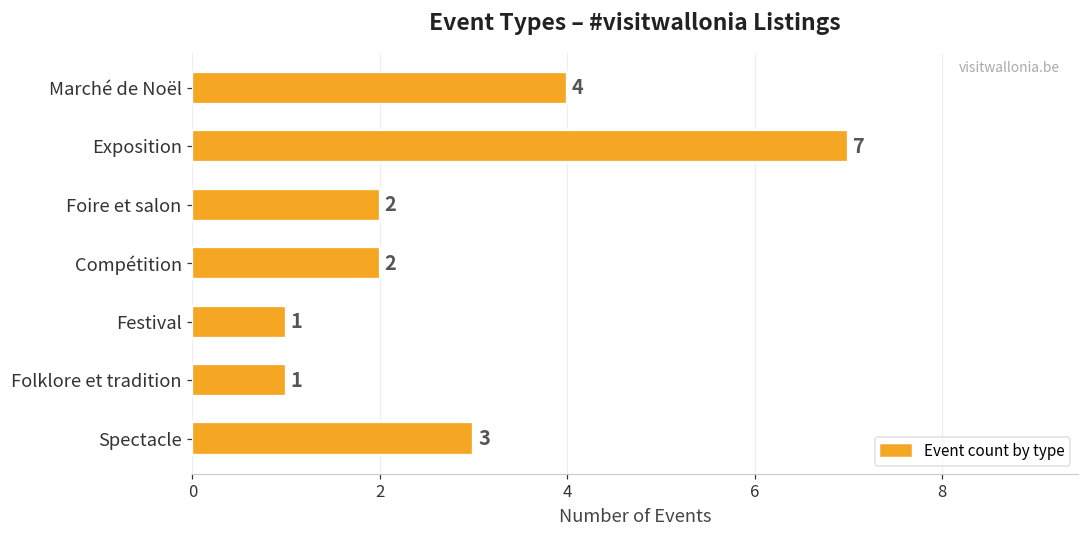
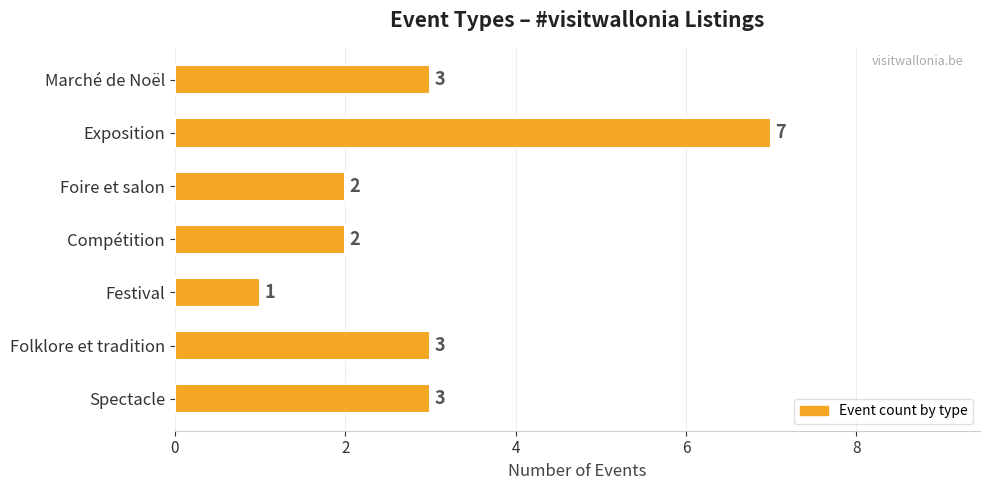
Marché de Noël: 4 -> 3
Folklore et tradition: 1 -> 3
